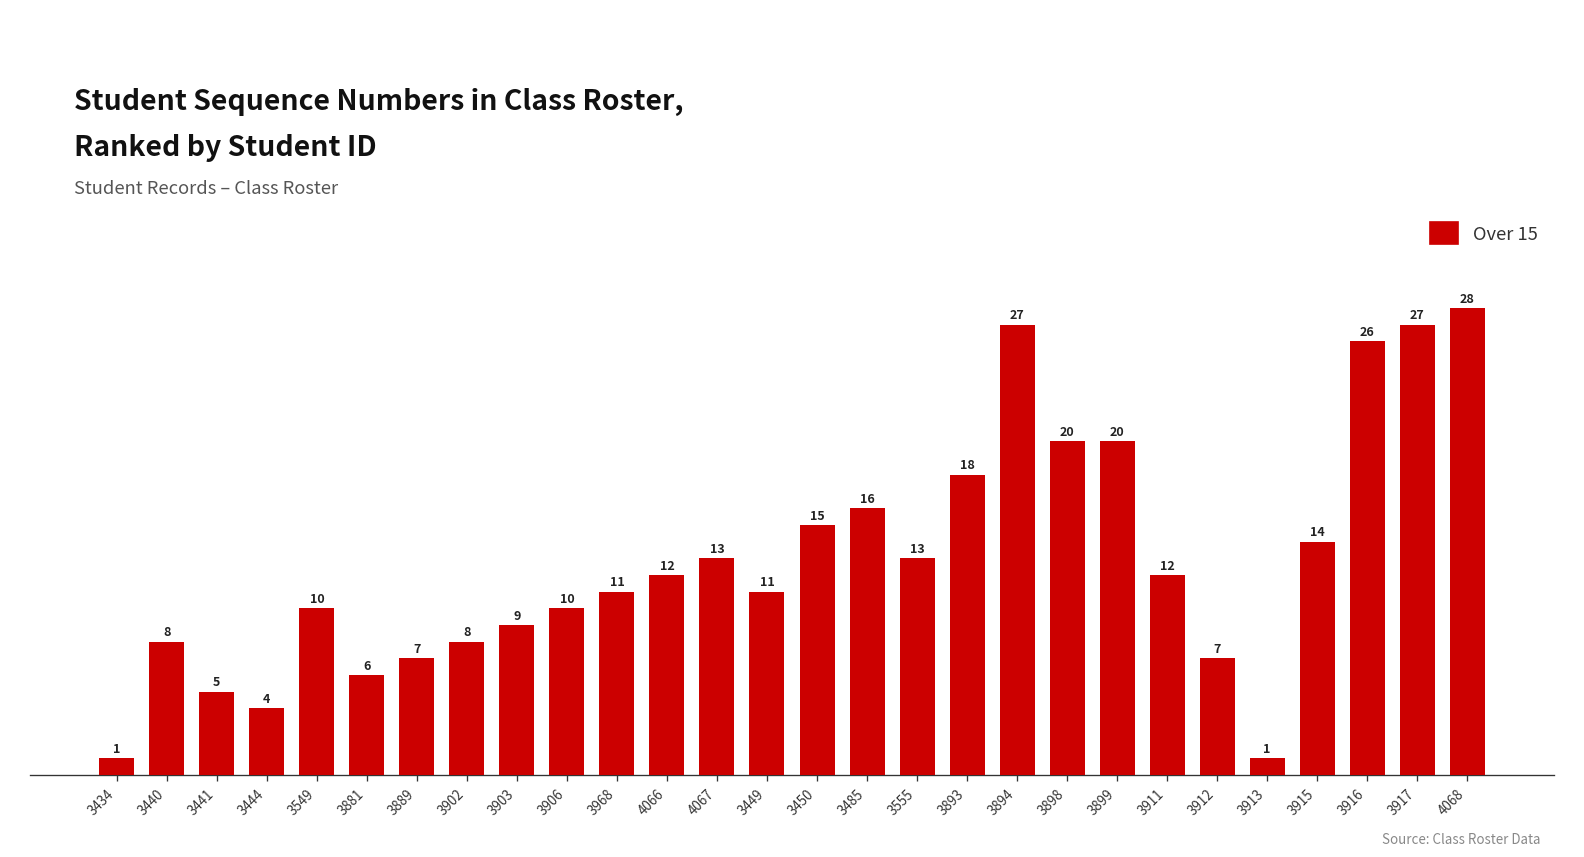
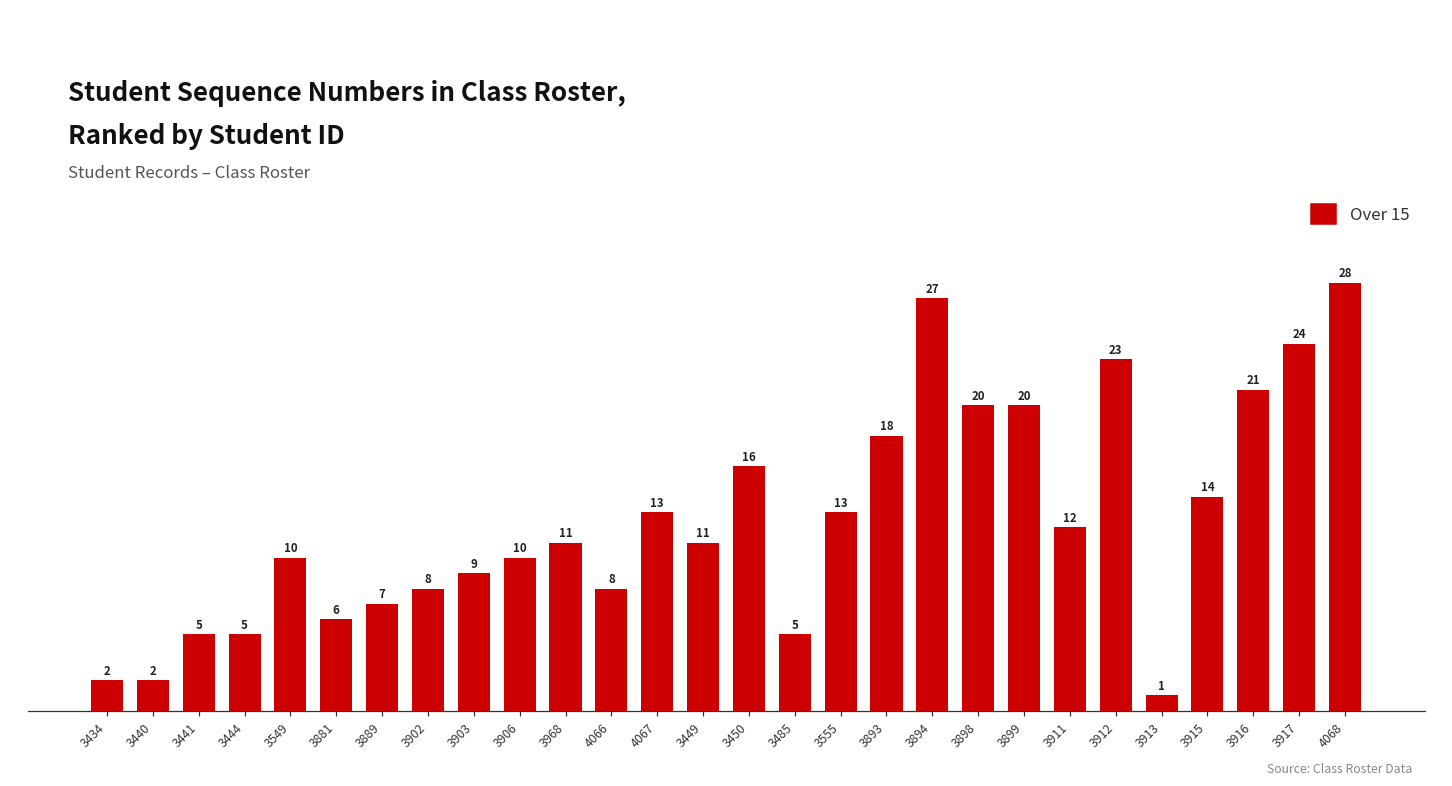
3434: 1 -> 2
3440: 8 -> 2
3444: 4 -> 5
4066: 12 -> 8
3450: 15 -> 16
3485: 16 -> 5
3912: 7 -> 23
3916: 26 -> 21
3917: 27 -> 24
